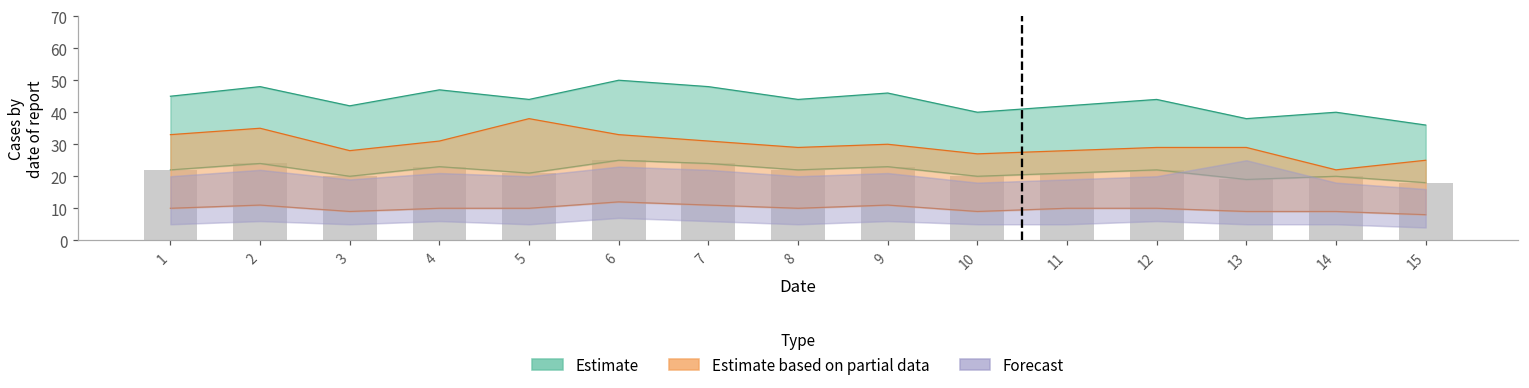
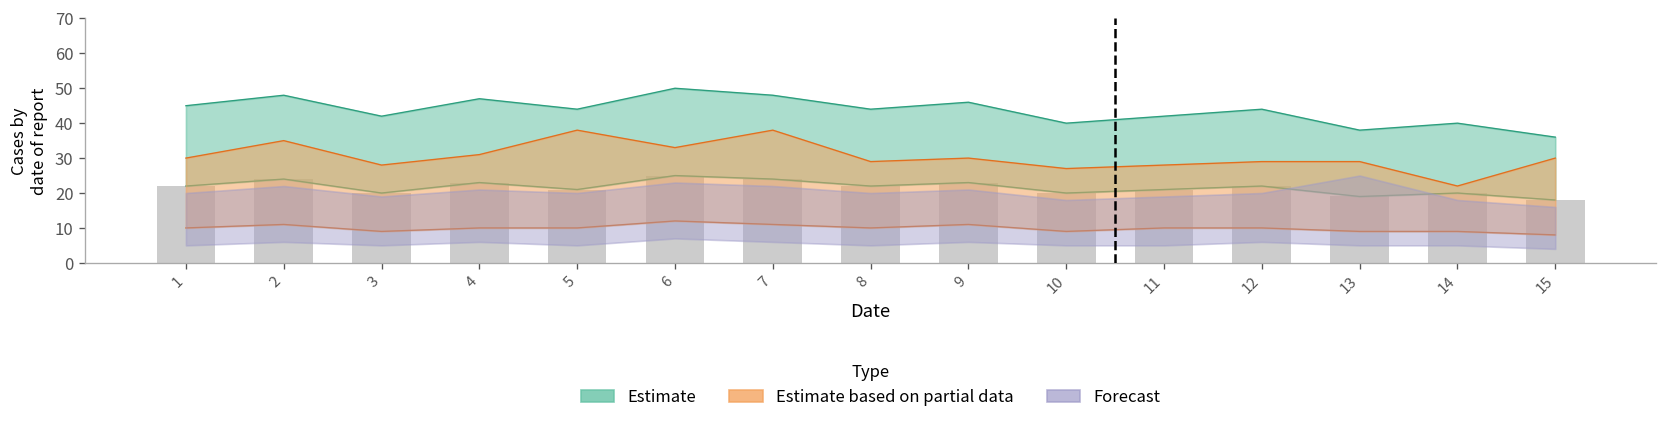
Estimate based on partial data, 1: 33 -> 30
Estimate based on partial data, 7: 31 -> 38
Estimate based on partial data, 15: 25 -> 30
